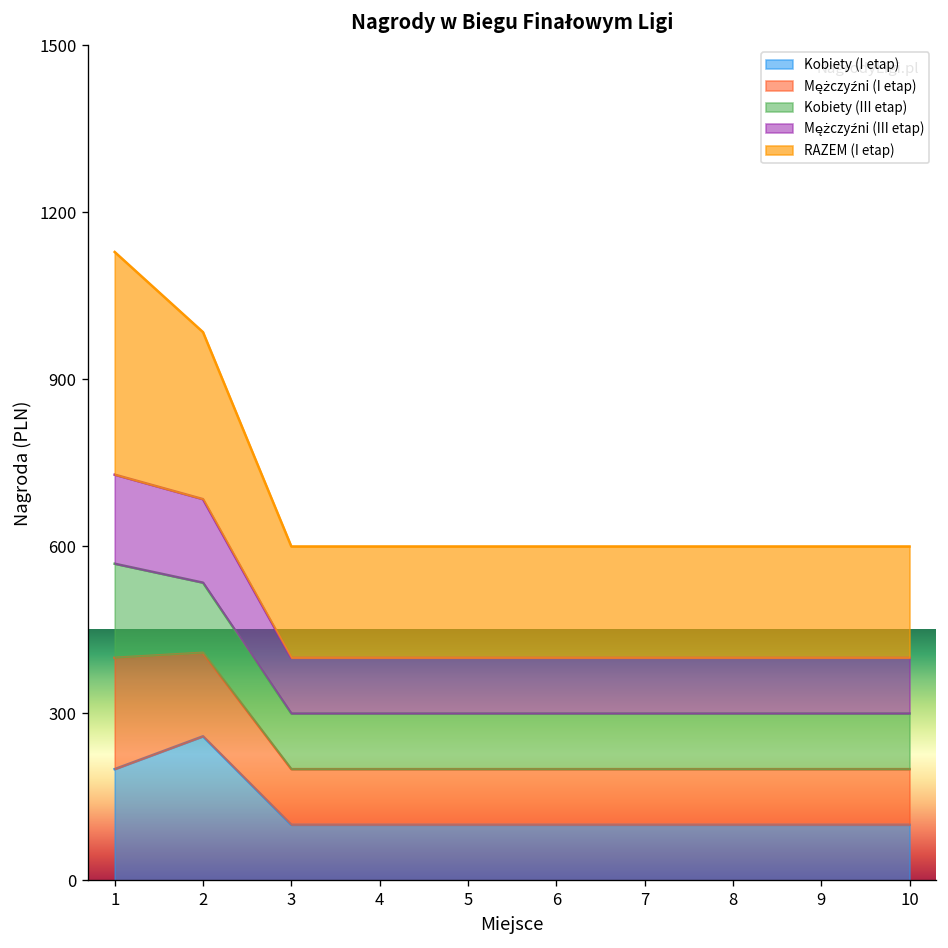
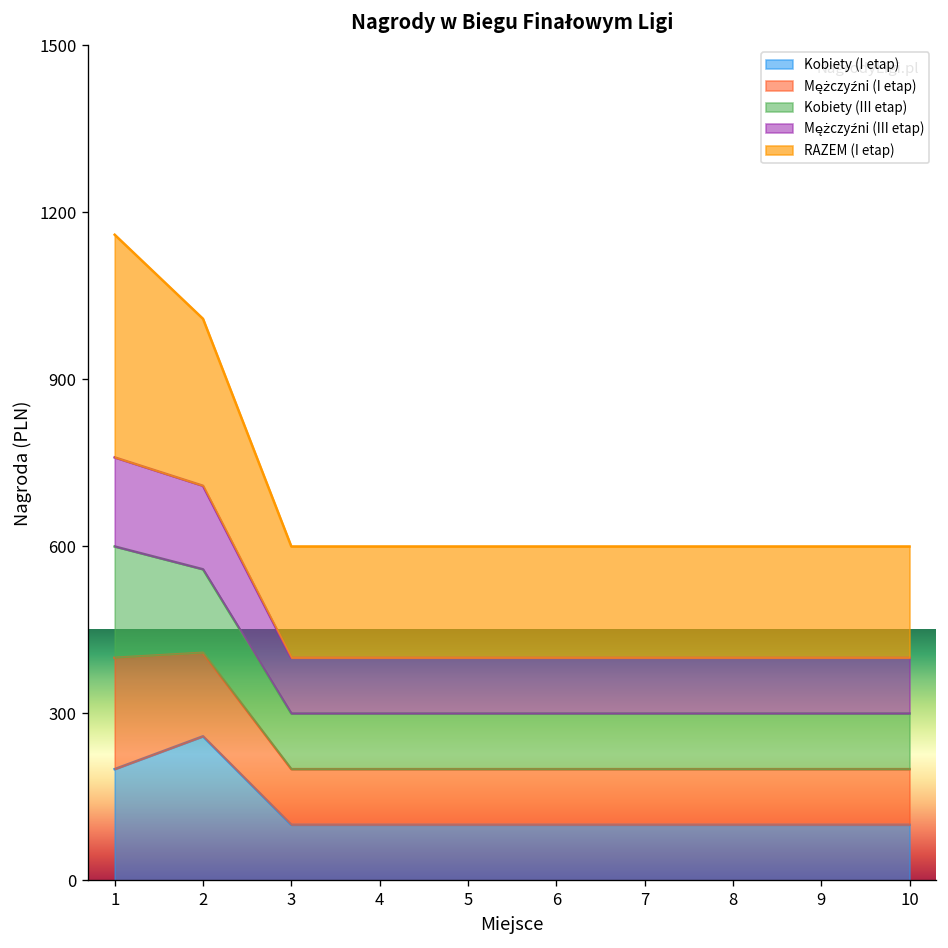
Kobiety (III etap), 1: 170 -> 200
Kobiety (III etap), 2: 130 -> 150
